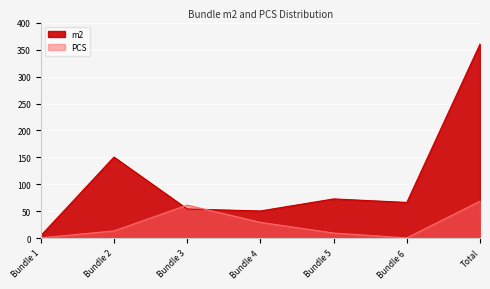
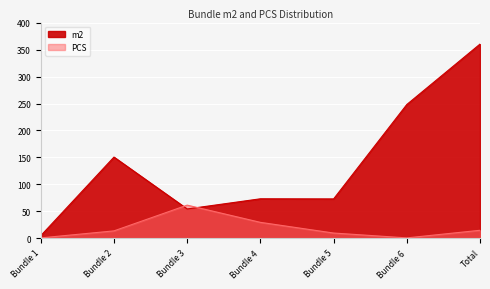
m2, Bundle 4: 50 -> 70
m2, Bundle 6: 70 -> 250
PCS, Total: 70 -> 20
